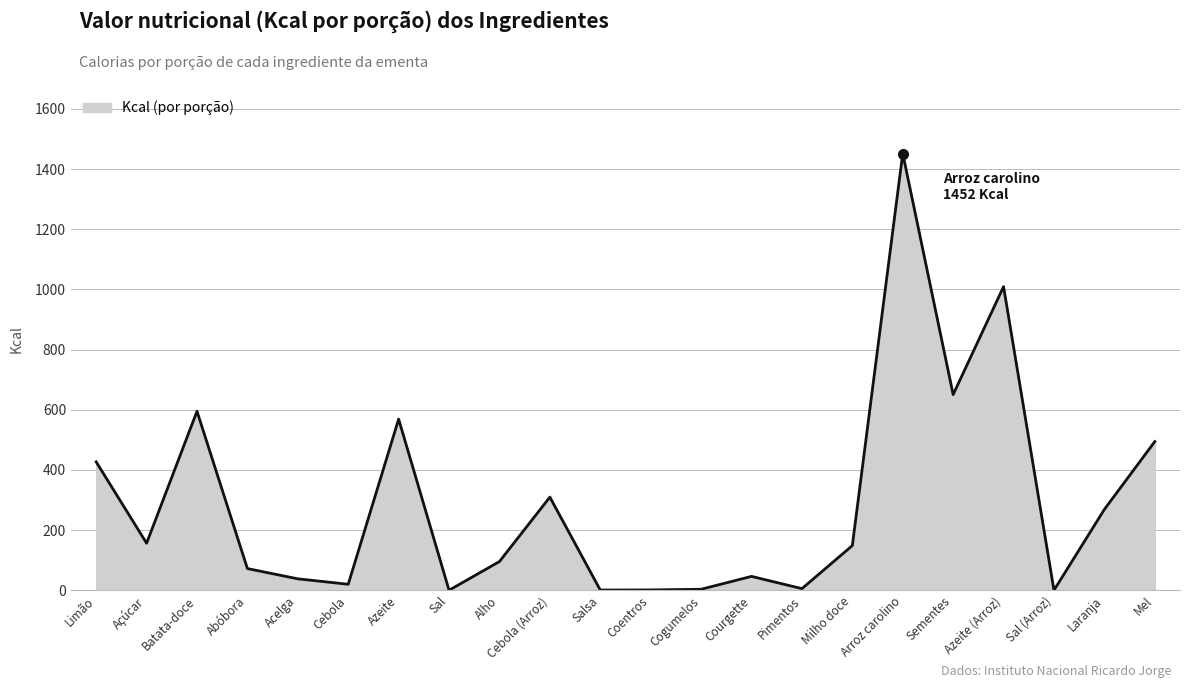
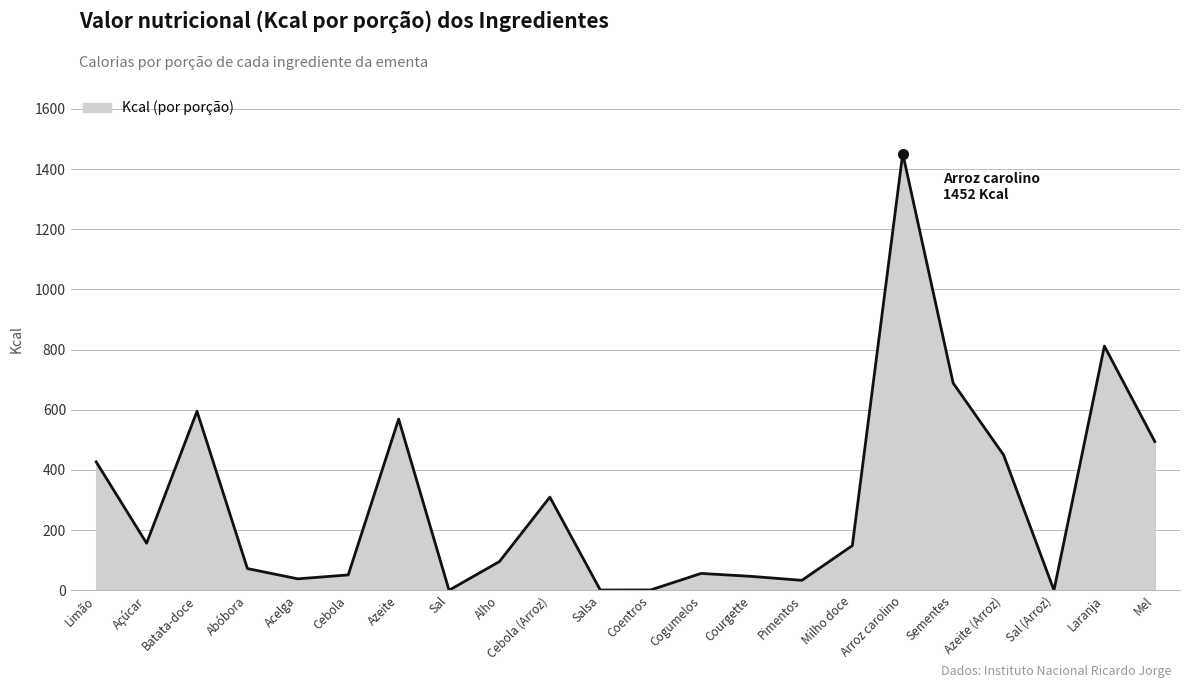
Kcal (por porção), Cebola: 20 -> 50
Kcal (por porção), Cogumelos: 0 -> 60
Kcal (por porção), Pimentos: 10 -> 30
Kcal (por porção), Sementes: 650 -> 690
Kcal (por porção), Azeite (Arroz): 1010 -> 450
Kcal (por porção), Laranja: 270 -> 810
